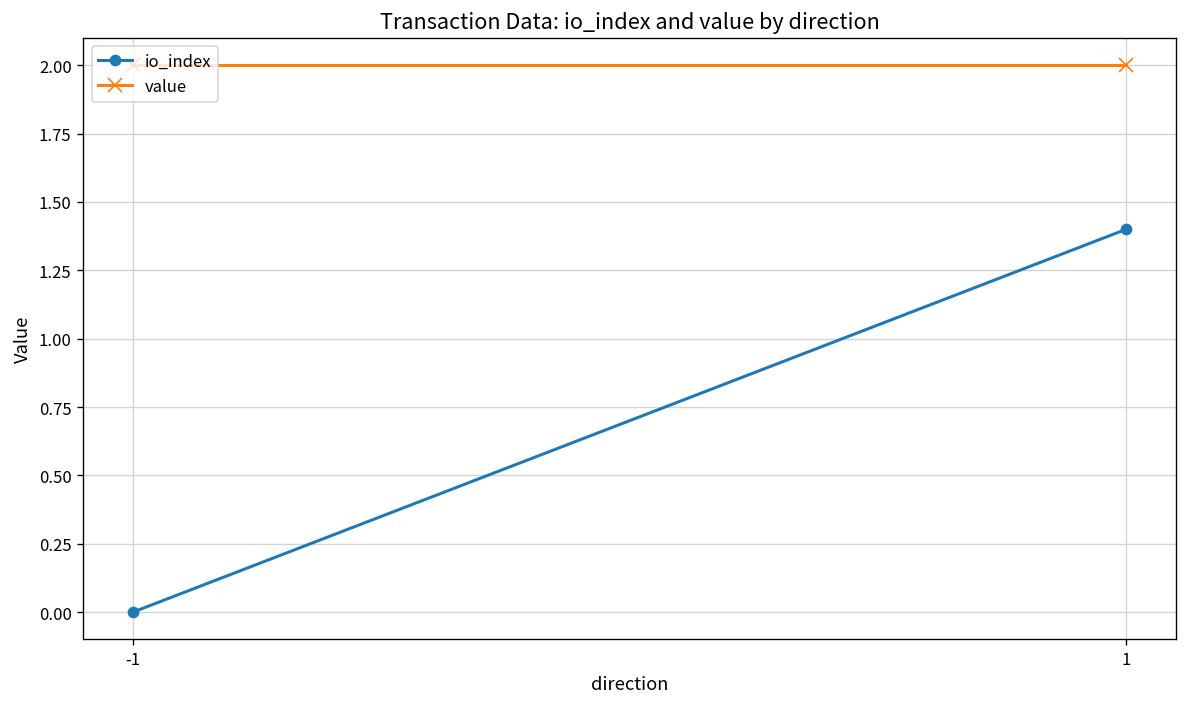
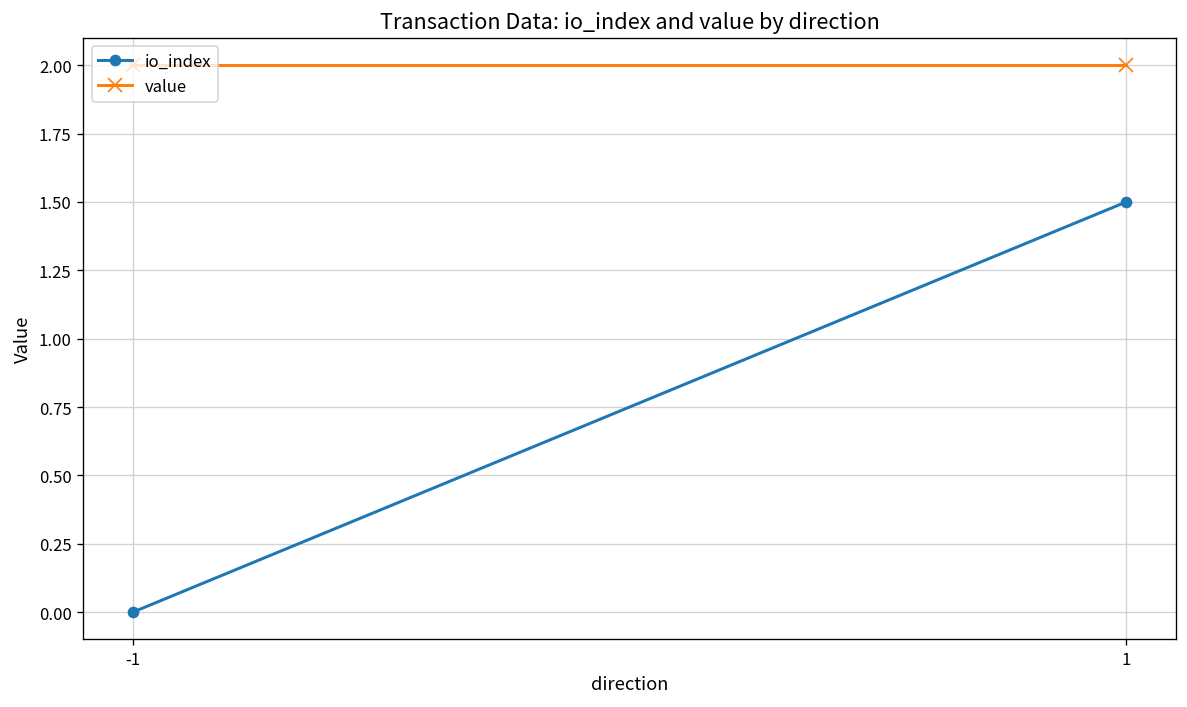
io_index, 1: 1.4 -> 1.5
